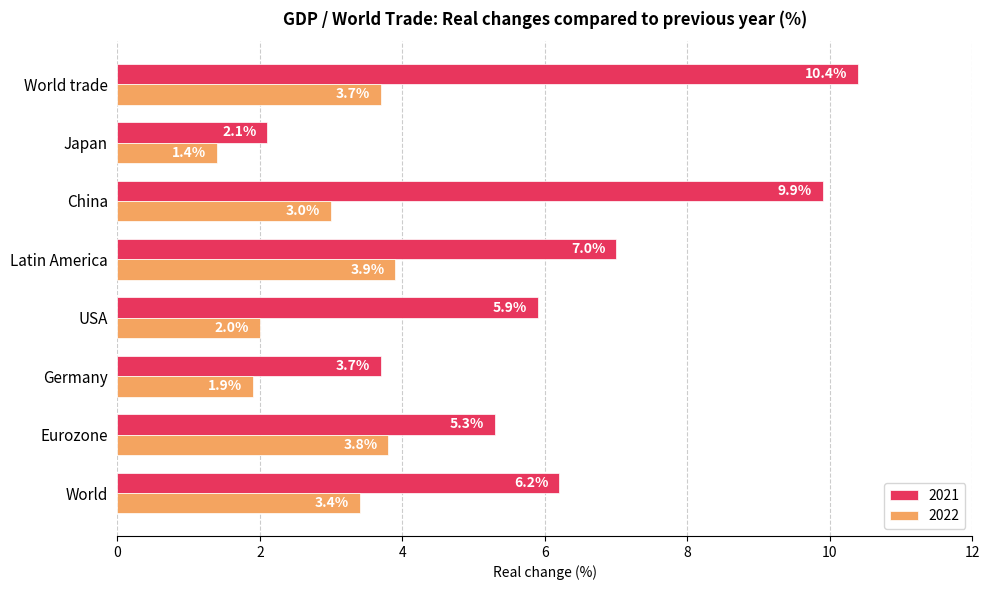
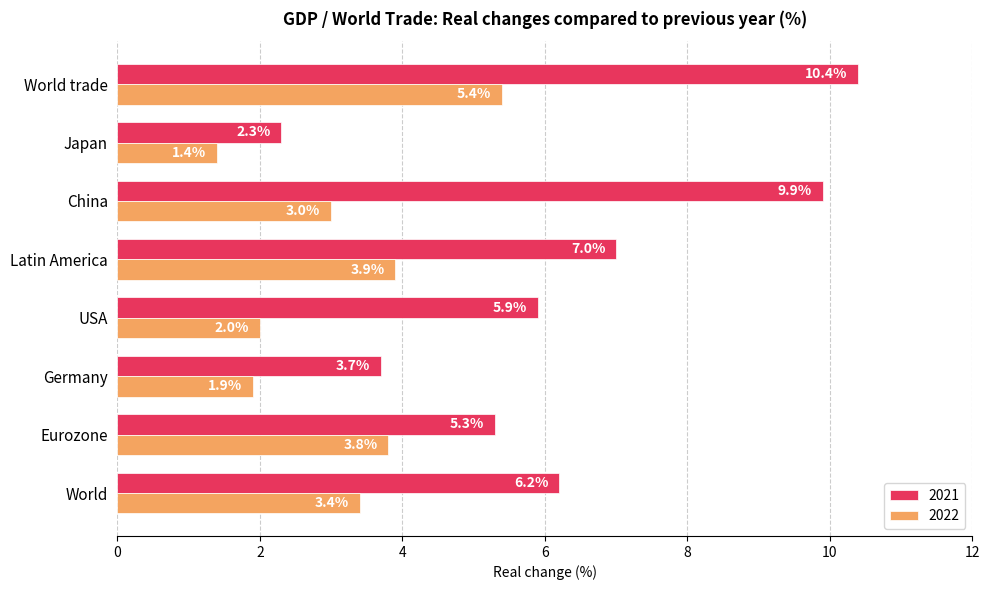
2022, World trade: 3.7% -> 5.4%
2021, Japan: 2.1% -> 2.3%
